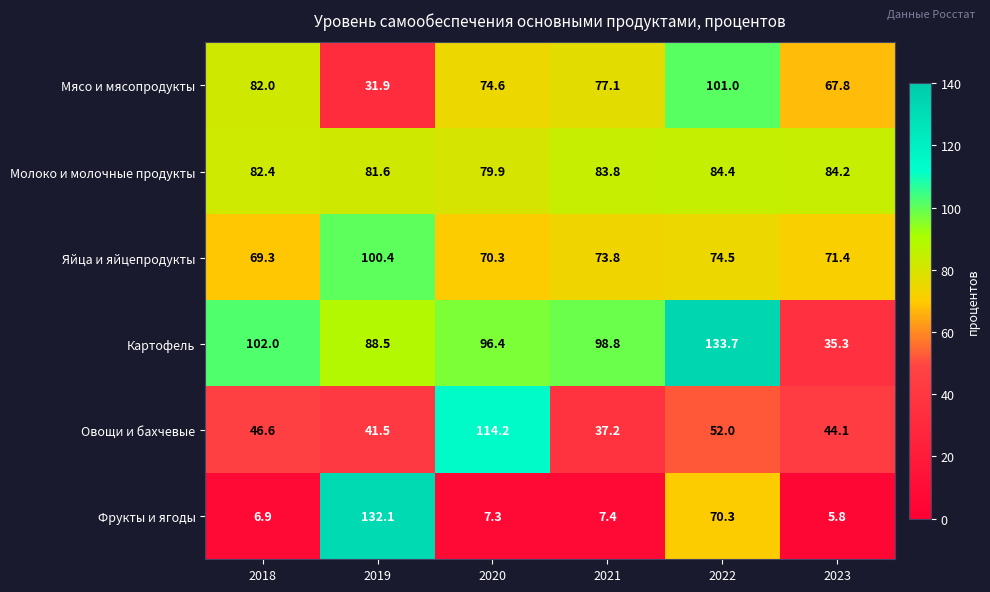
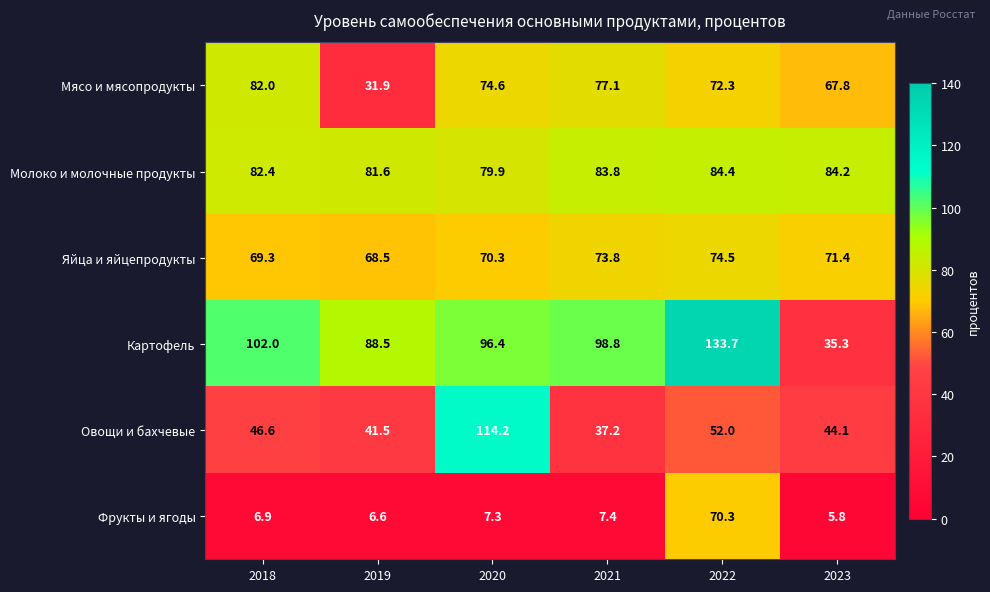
Мясо и мясопродукты, 2022: 101.0 -> 72.3
Яйца и яйцепродукты, 2019: 100.4 -> 68.5
Фрукты и ягоды, 2019: 132.1 -> 6.6
